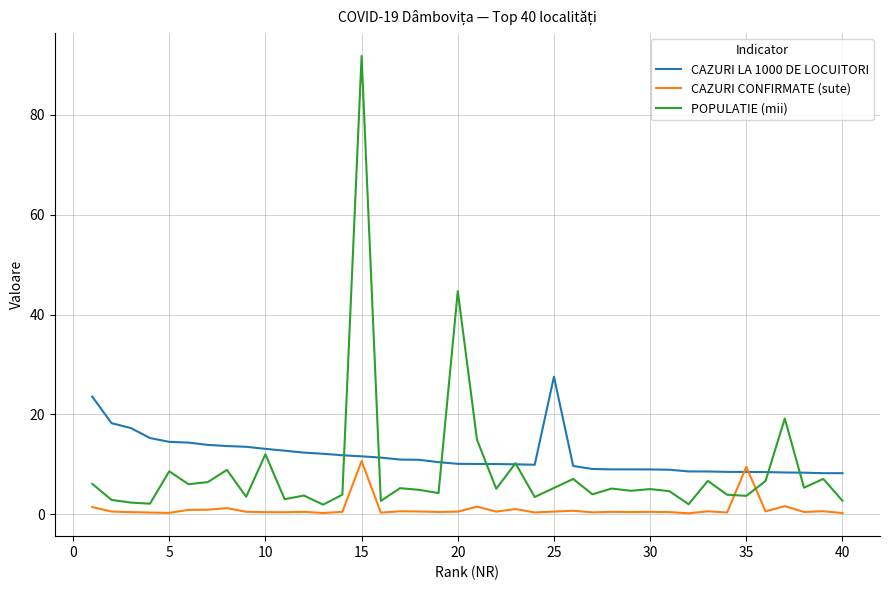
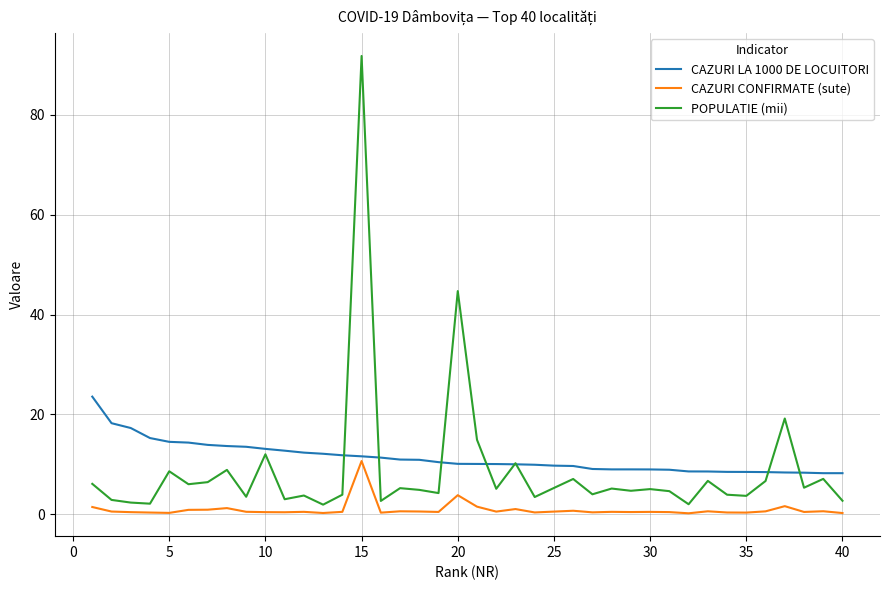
CAZURI CONFIRMATE (sute), 20: 1 -> 4
CAZURI LA 1000 DE LOCUITORI, 25: 28 -> 10
CAZURI CONFIRMATE (sute), 35: 9 -> 0
